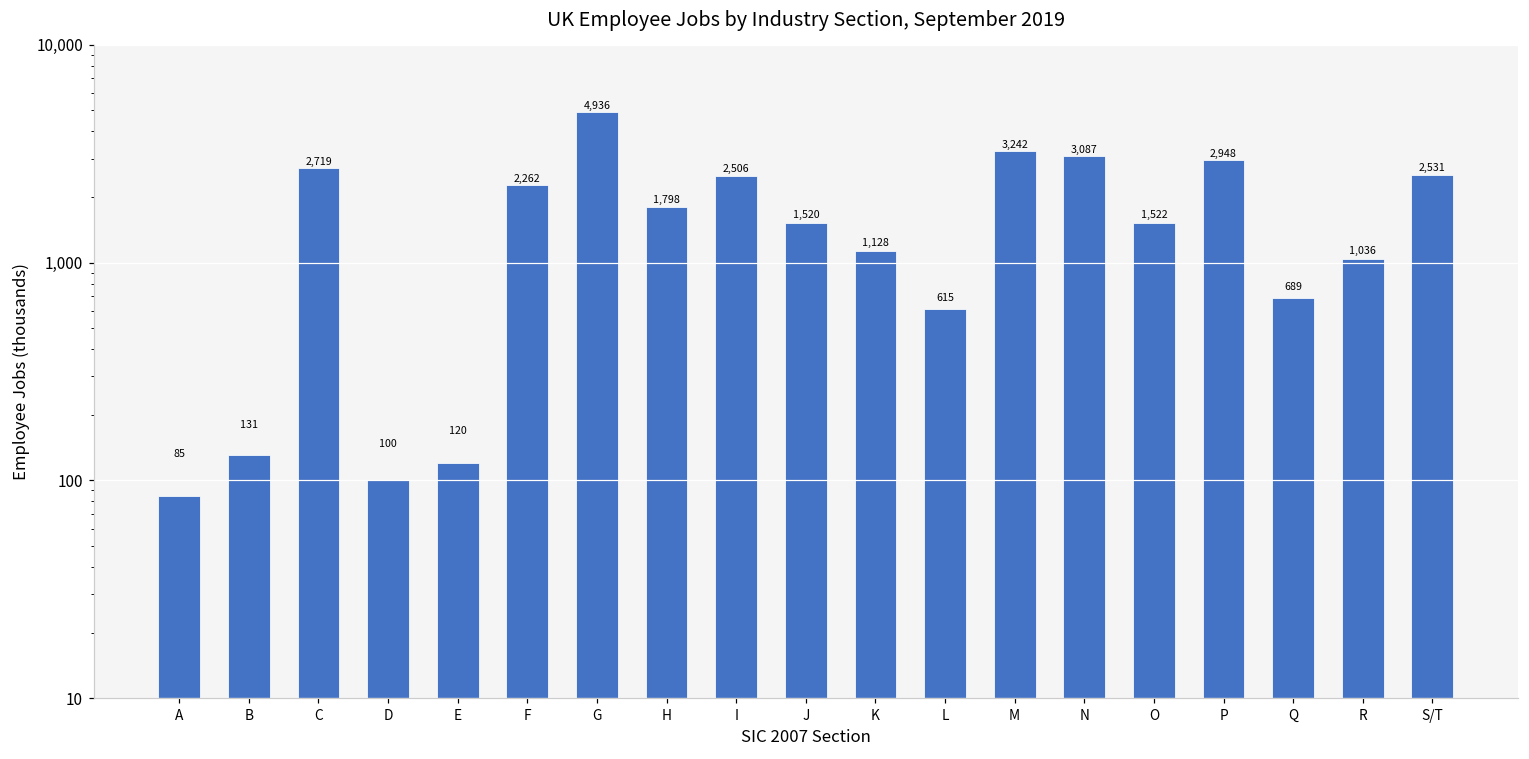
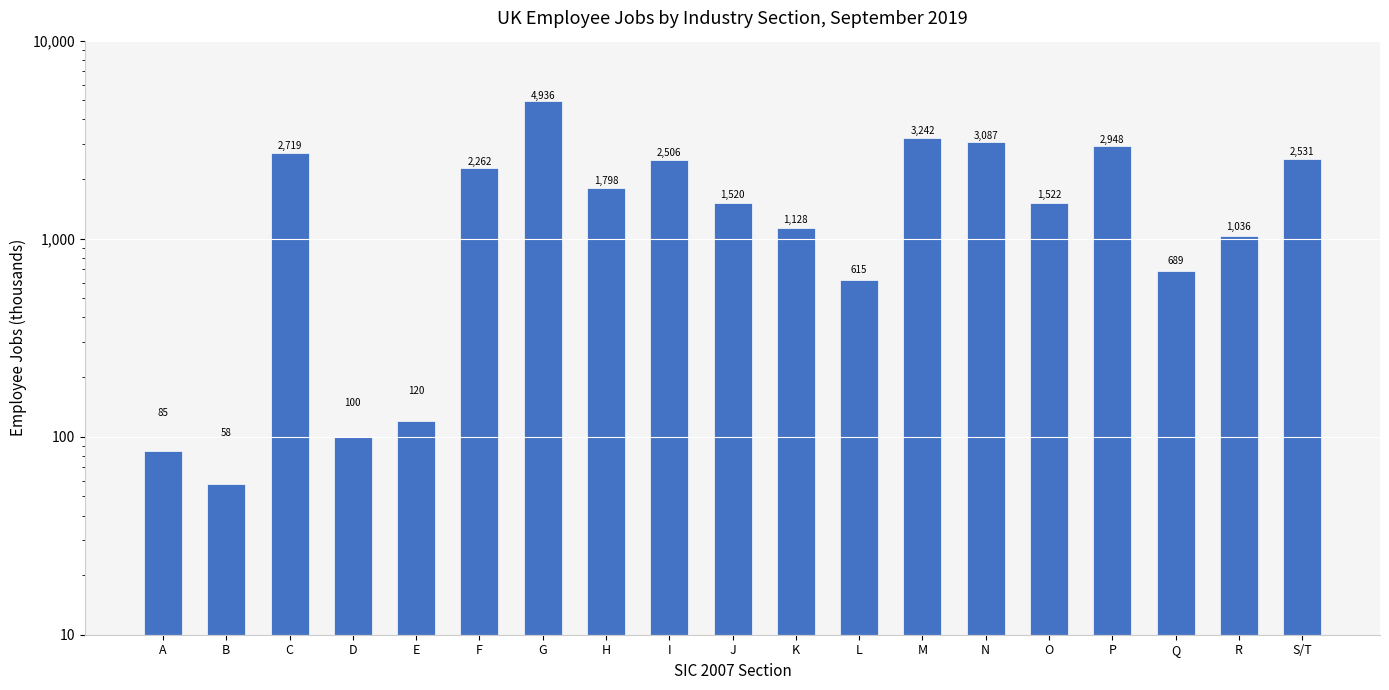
B: 131 -> 58
